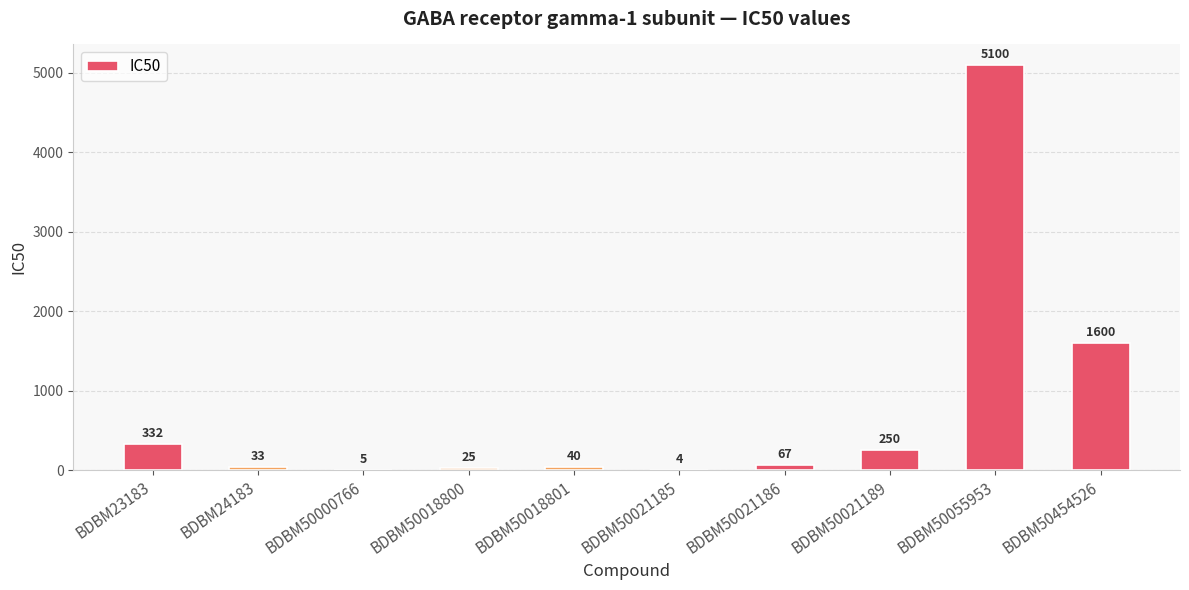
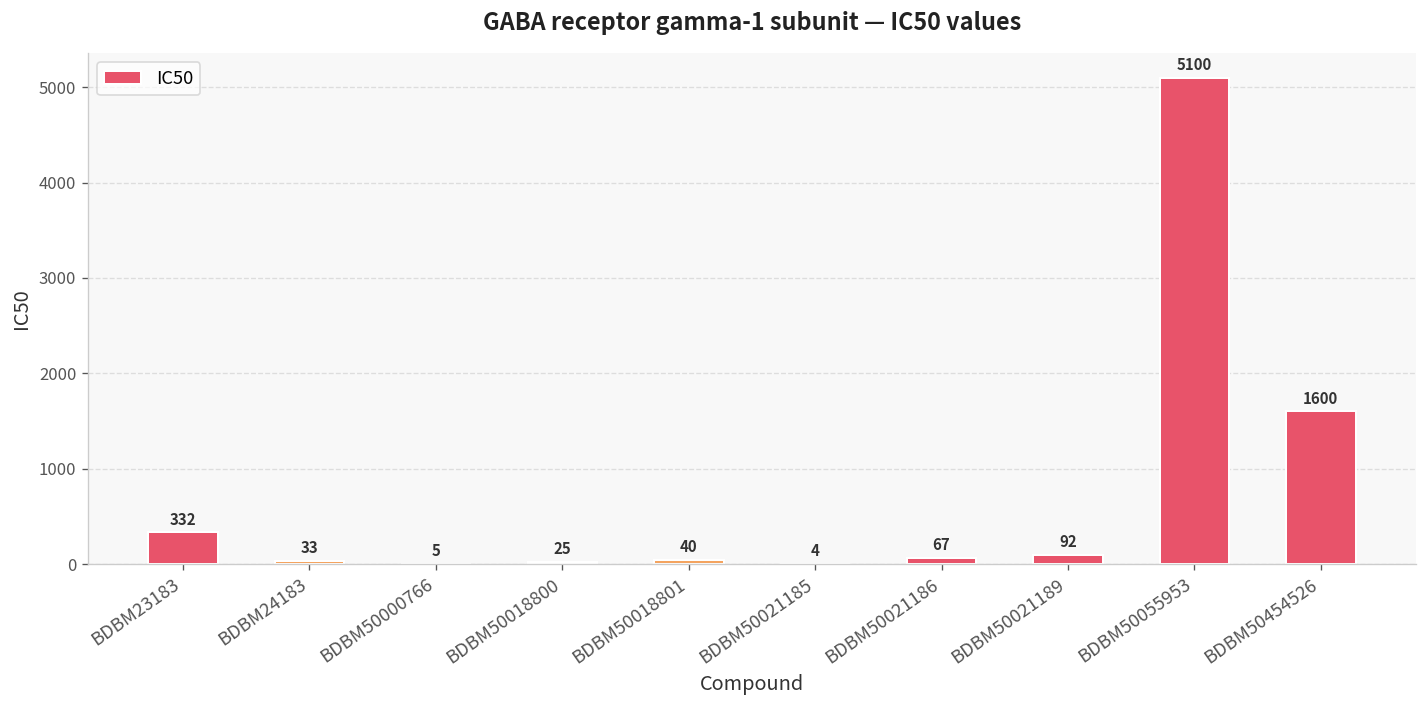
BDBM50021189: 250 -> 92
